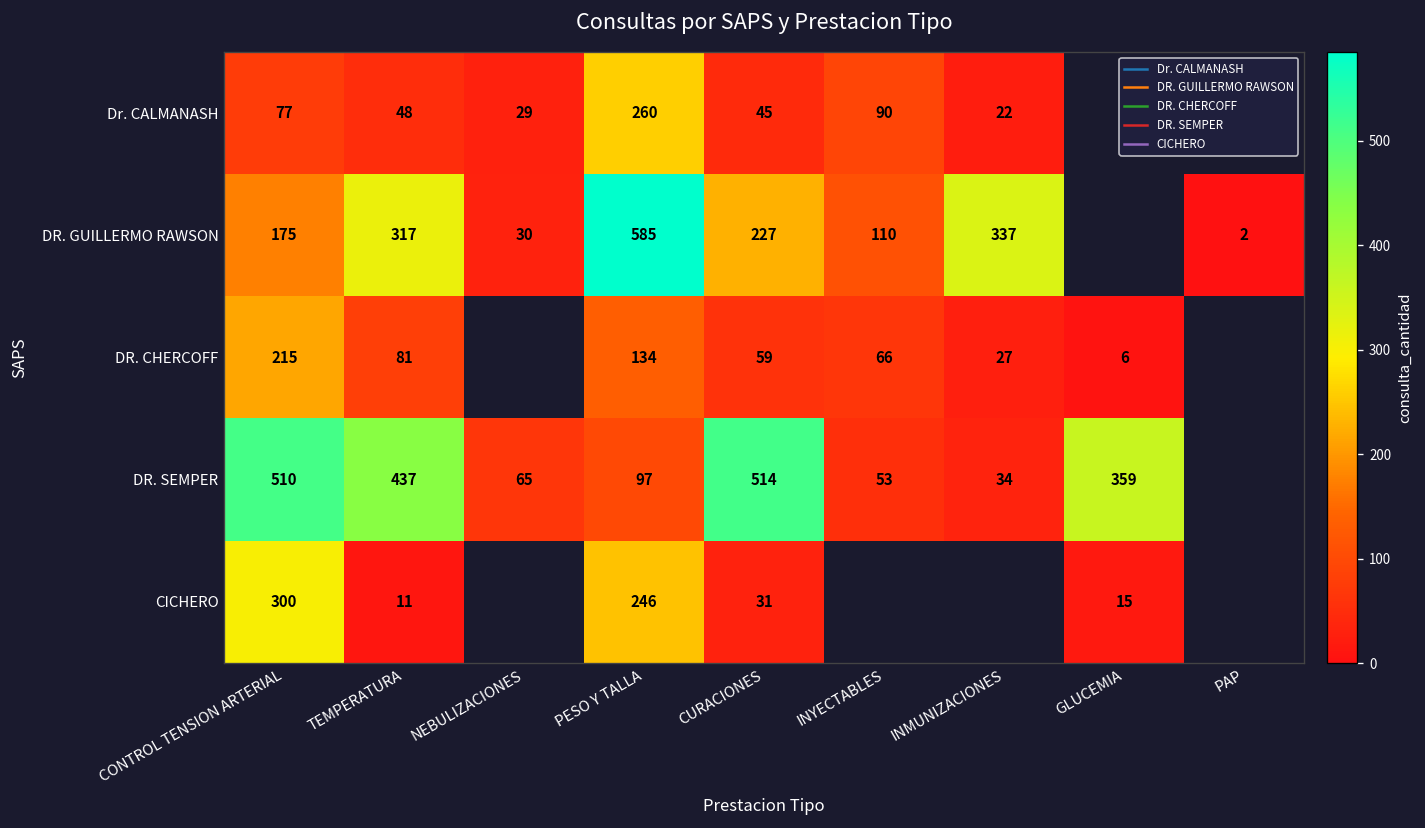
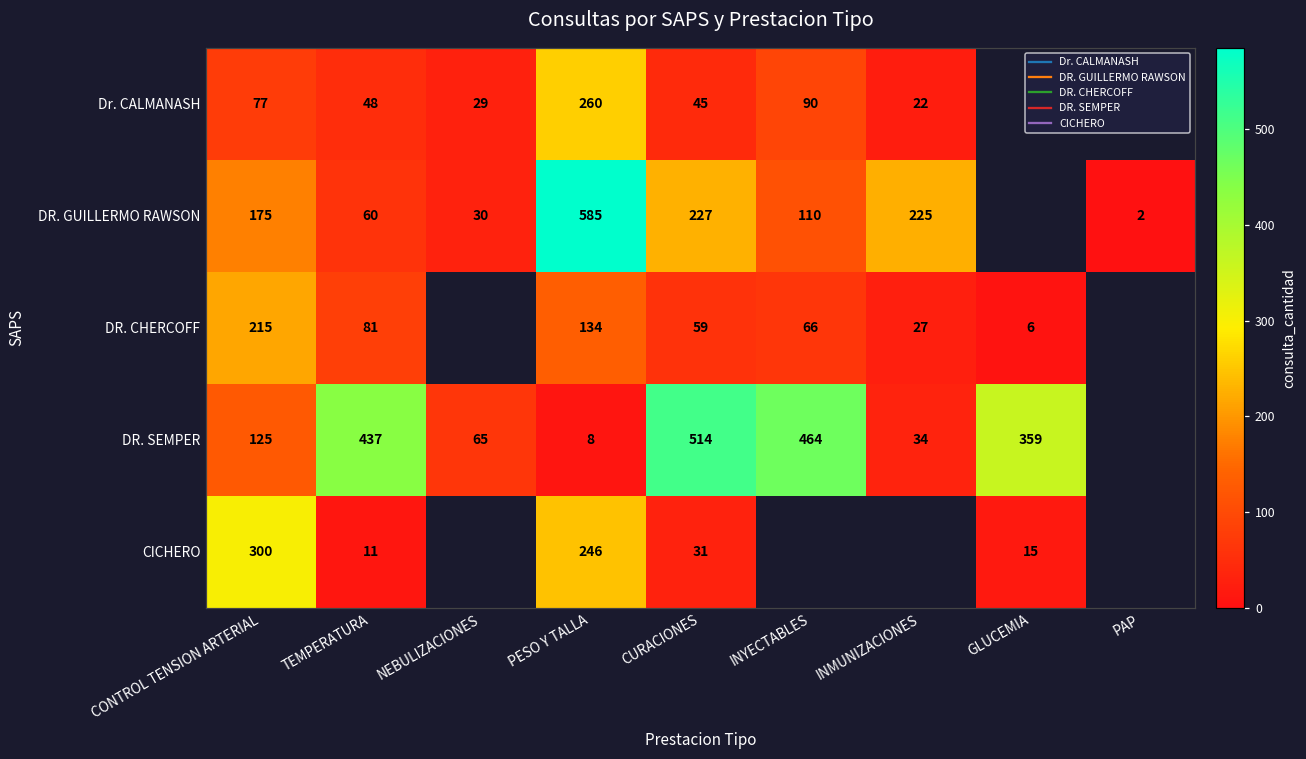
DR. GUILLERMO RAWSON, TEMPERATURA: 317 -> 60
DR. GUILLERMO RAWSON, INMUNIZACIONES: 337 -> 225
DR. SEMPER, CONTROL TENSION ARTERIAL: 510 -> 125
DR. SEMPER, PESO Y TALLA: 97 -> 8
DR. SEMPER, INYECTABLES: 53 -> 464
